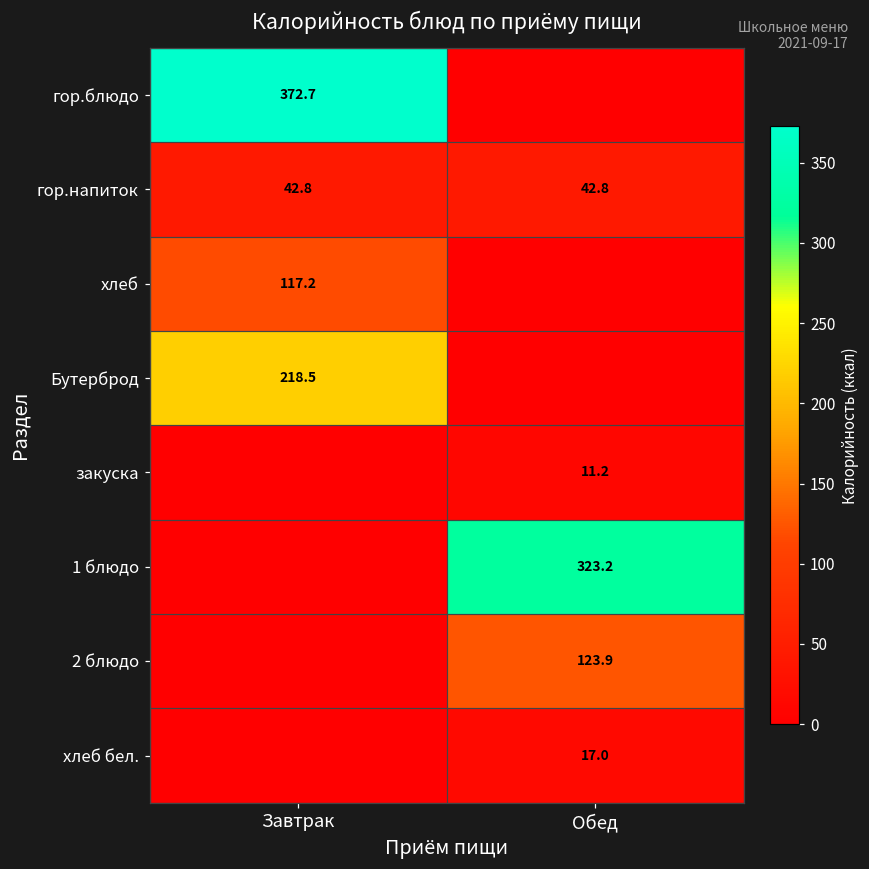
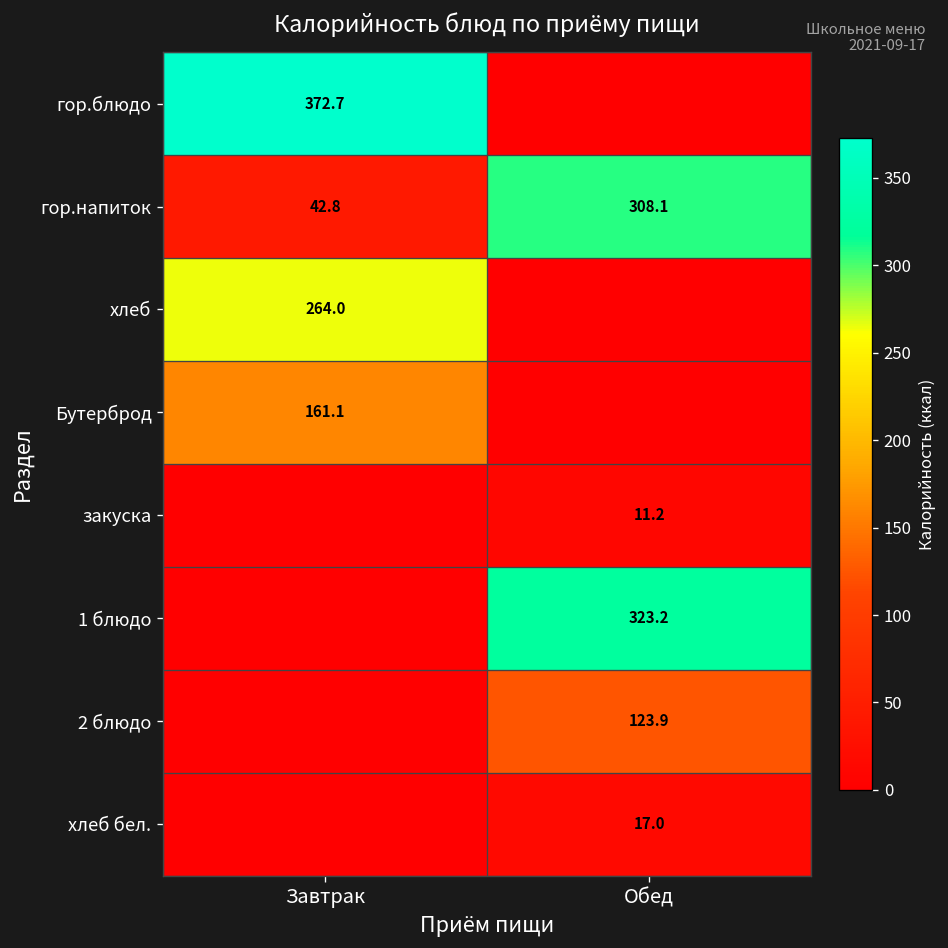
гор.напиток, Обед: 42.8 -> 308.1
хлеб, Завтрак: 117.2 -> 264.0
Бутерброд, Завтрак: 218.5 -> 161.1
